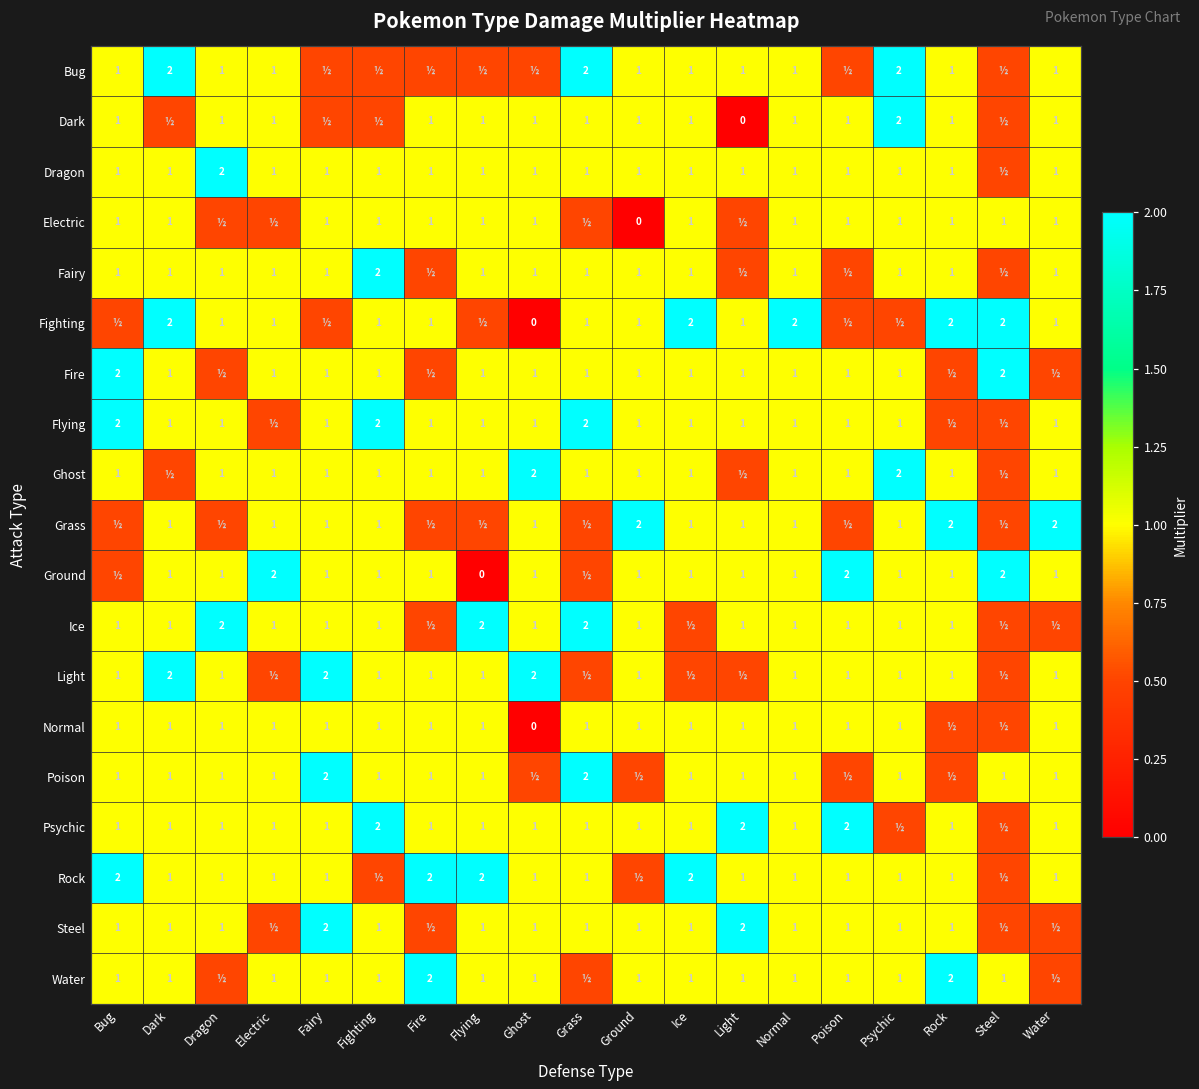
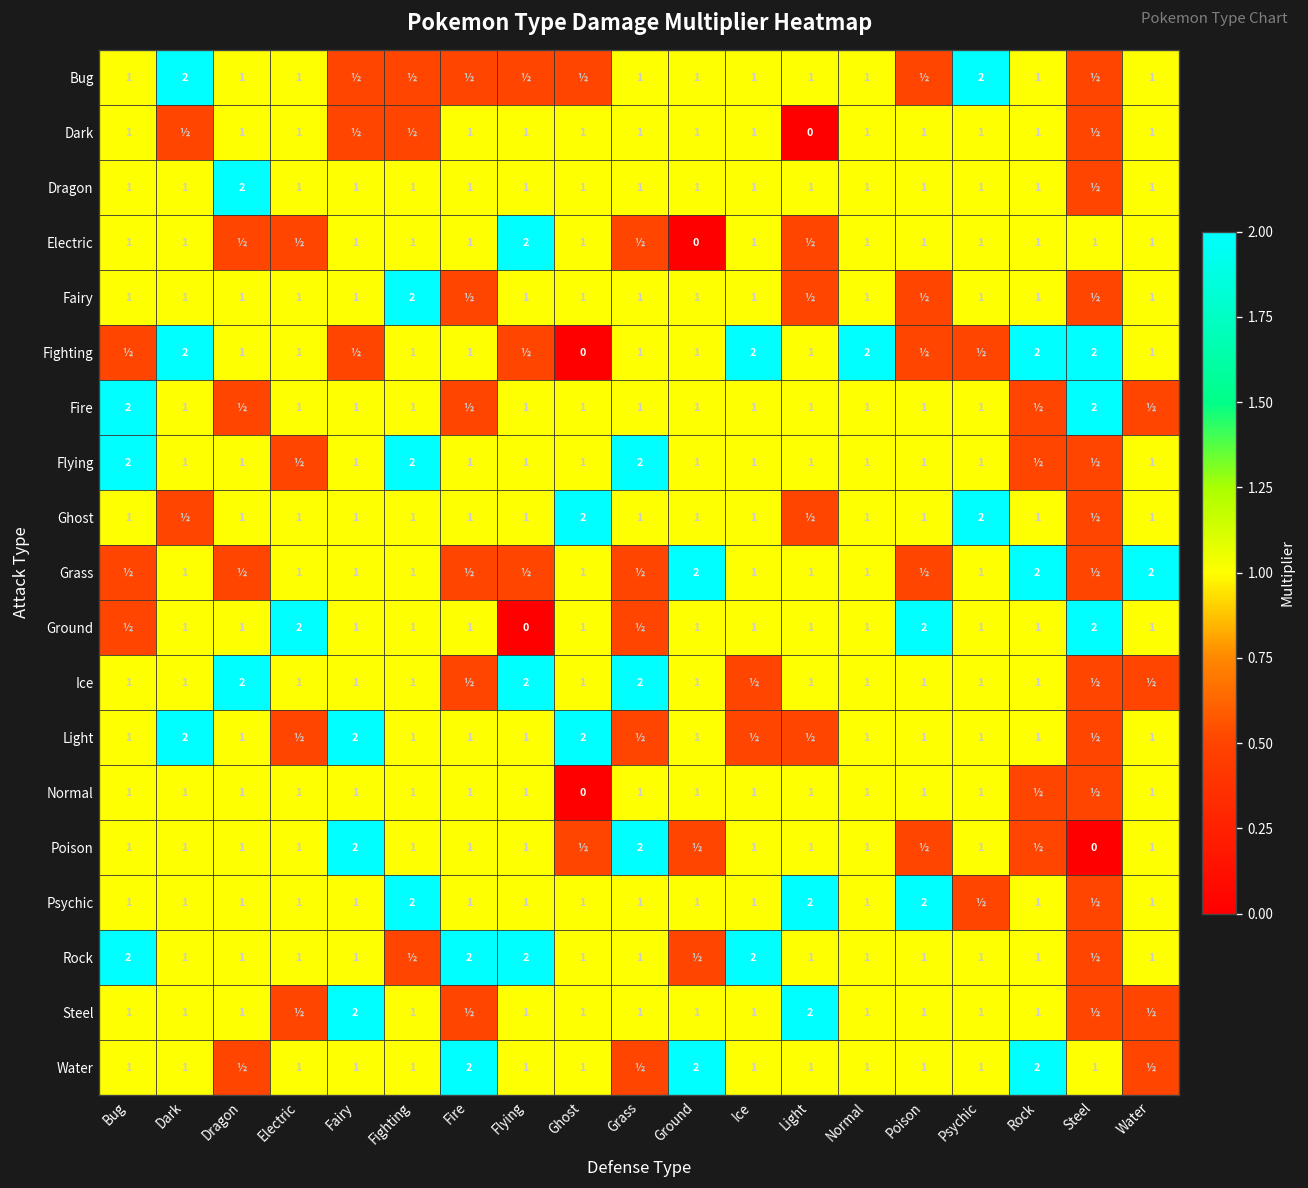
Bug, Grass: 2 -> 1
Dark, Psychic: 2 -> 1
Electric, Flying: 1 -> 2
Poison, Steel: 1 -> 0
Water, Ground: 1 -> 2
